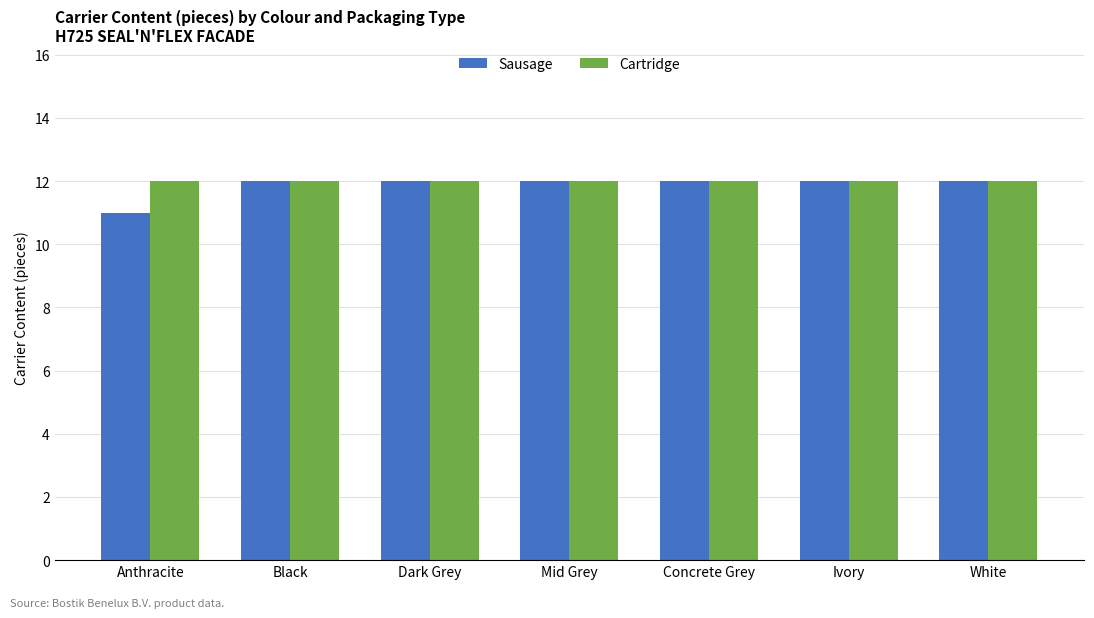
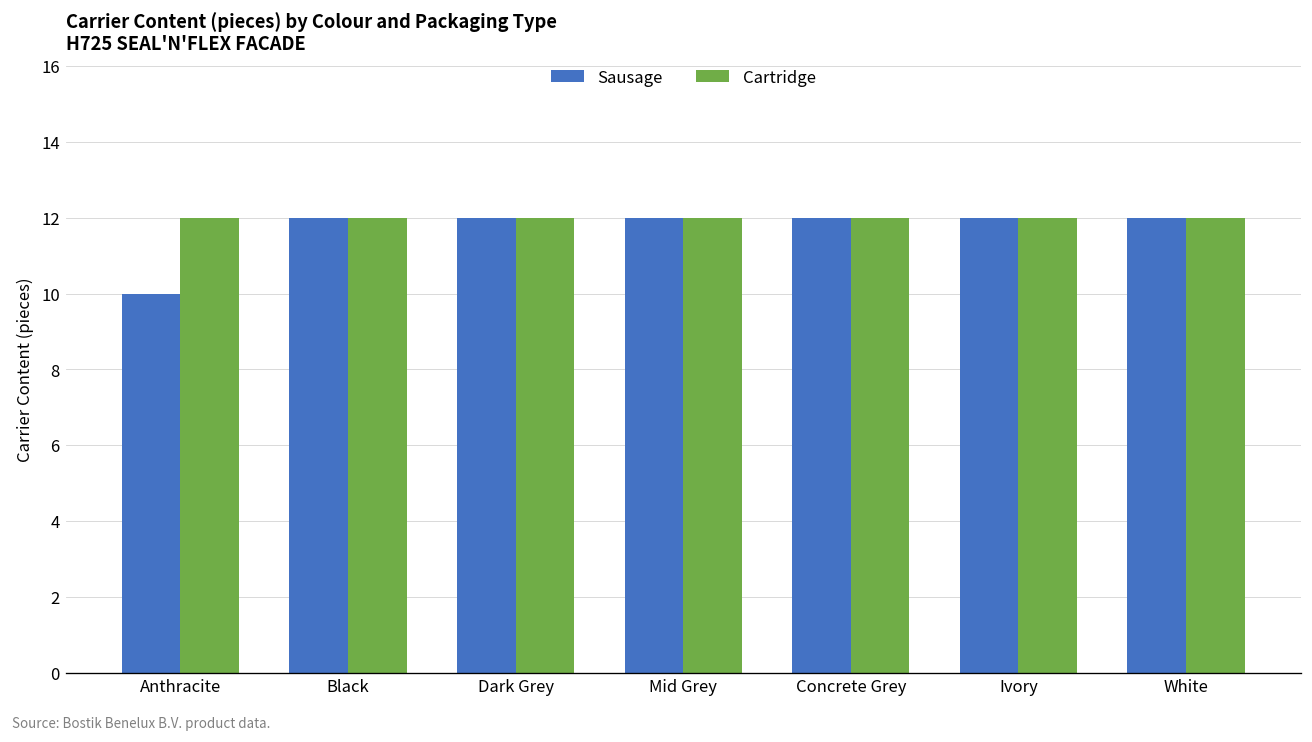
Sausage, Anthracite: 11 -> 10
